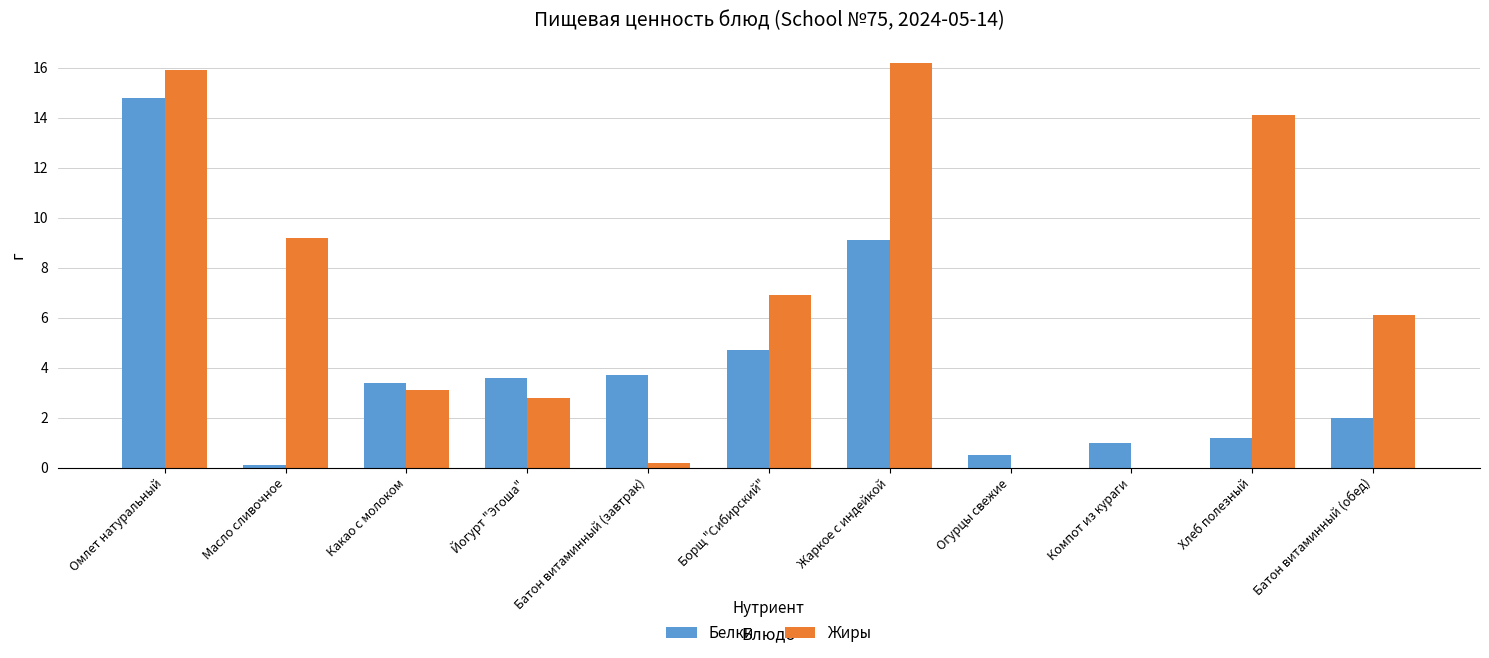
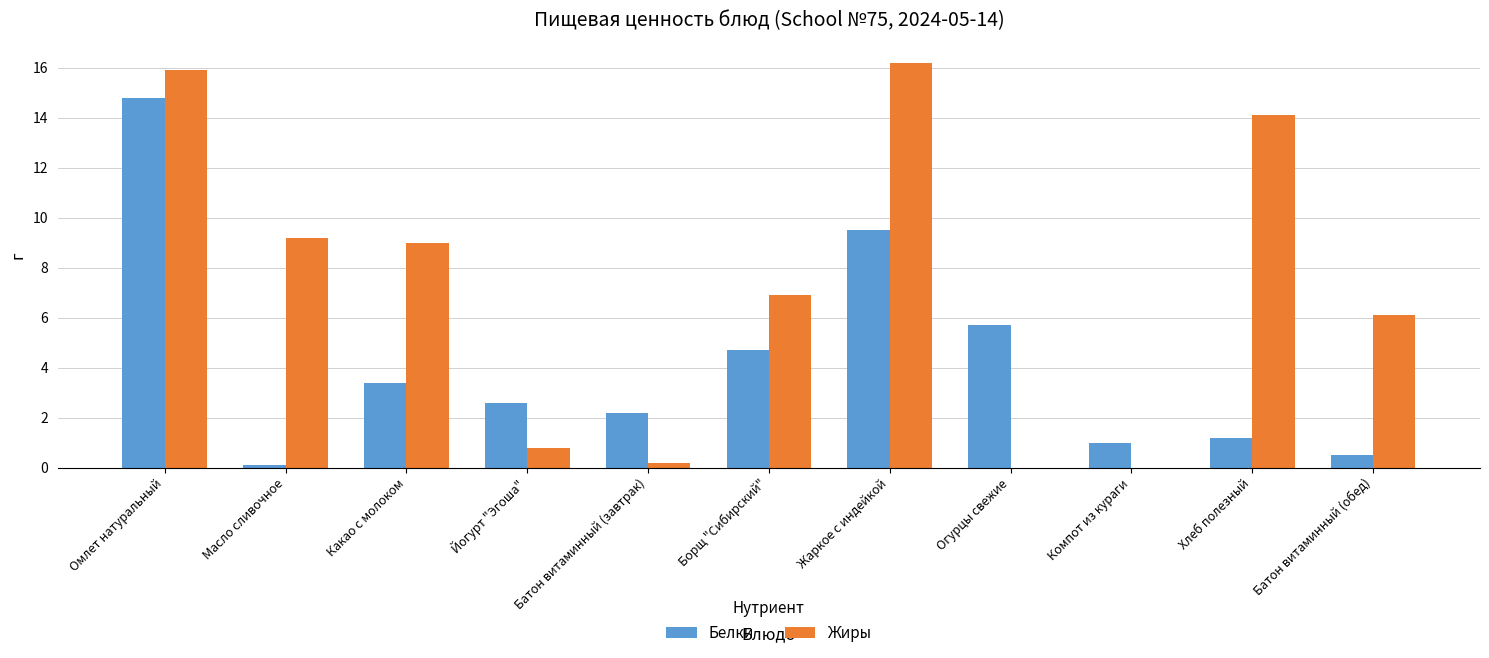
Жиры, Какао с молоком: 3.1 -> 9.0
Белки, Йогурт "Эгоша": 3.6 -> 2.6
Жиры, Йогурт "Эгоша": 2.8 -> 0.8
Белки, Батон витаминный (завтрак): 3.7 -> 2.2
Белки, Жаркое с индейкой: 9.1 -> 9.5
Белки, Огурцы свежие: 0.5 -> 5.7
Белки, Батон витаминный (обед): 2.0 -> 0.5
